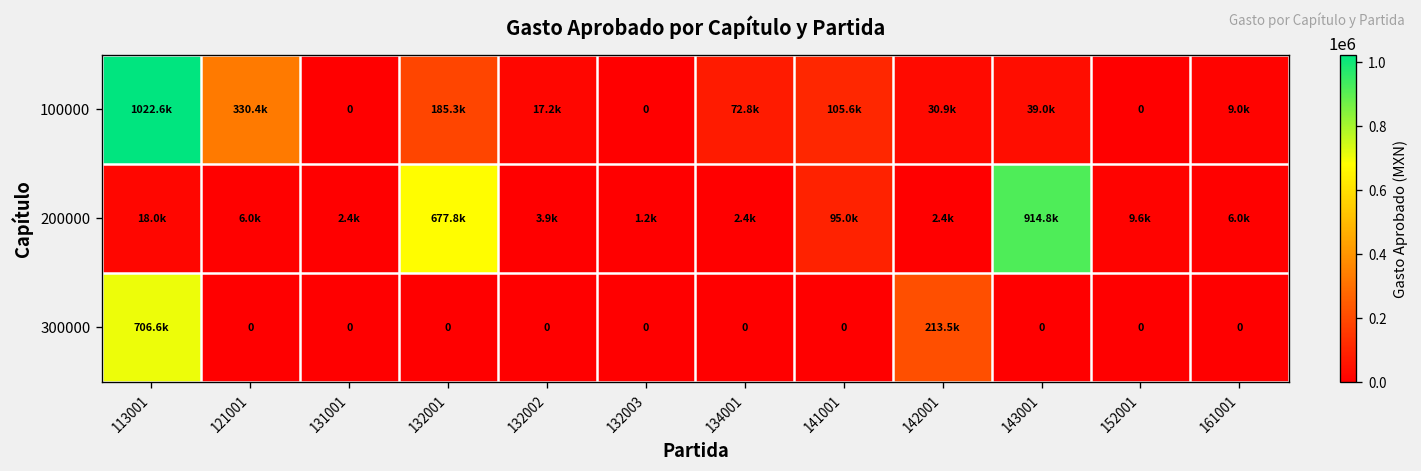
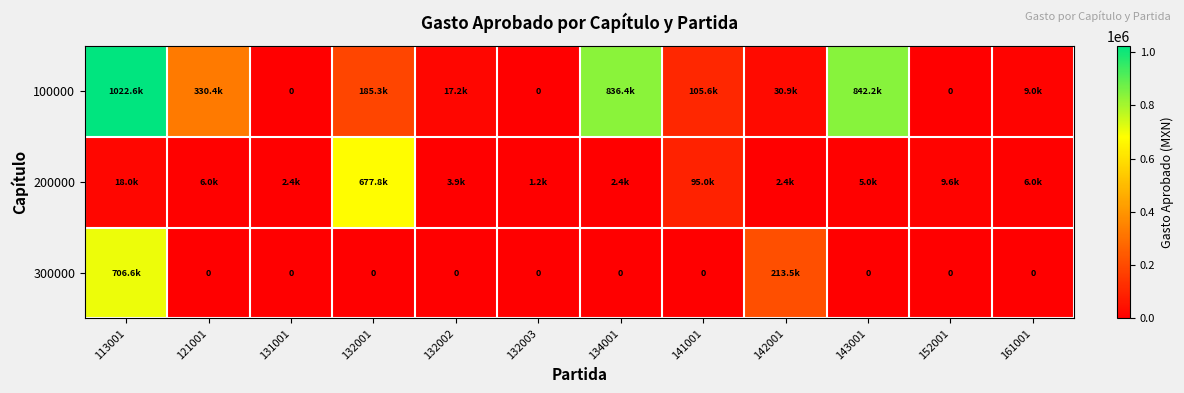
100000, 134001: 72.8k -> 836.4k
100000, 143001: 39.0k -> 842.2k
200000, 143001: 914.8k -> 5.0k
